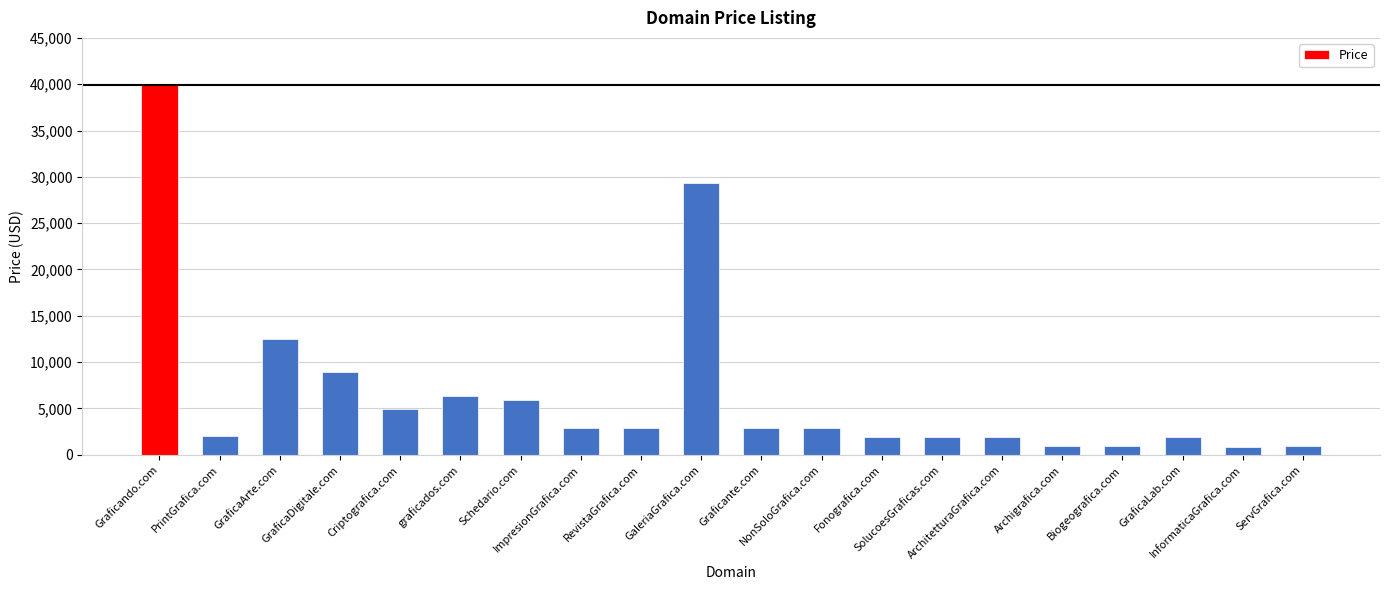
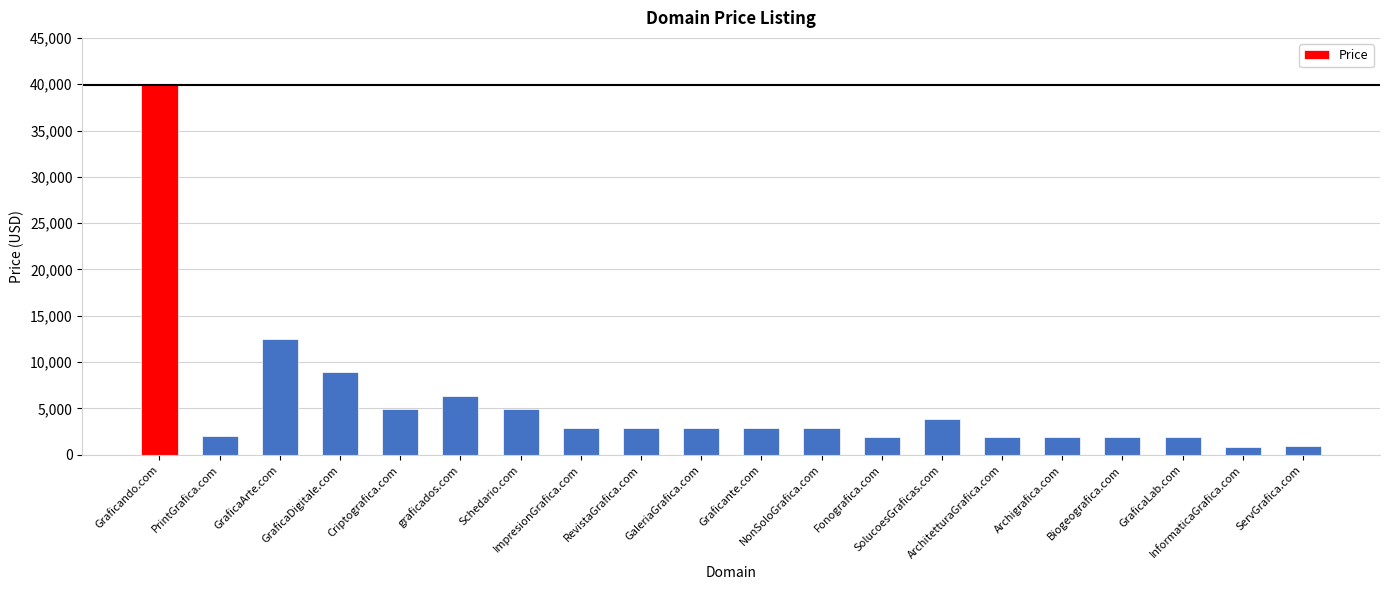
Schedario.com: 6,000 -> 5,000
GaleriaGrafica.com: 29,000 -> 3,000
SolucoesGraficas.com: 2,000 -> 4,000
Archigrafica.com: 1,000 -> 2,000
Biogeografica.com: 1,000 -> 2,000
